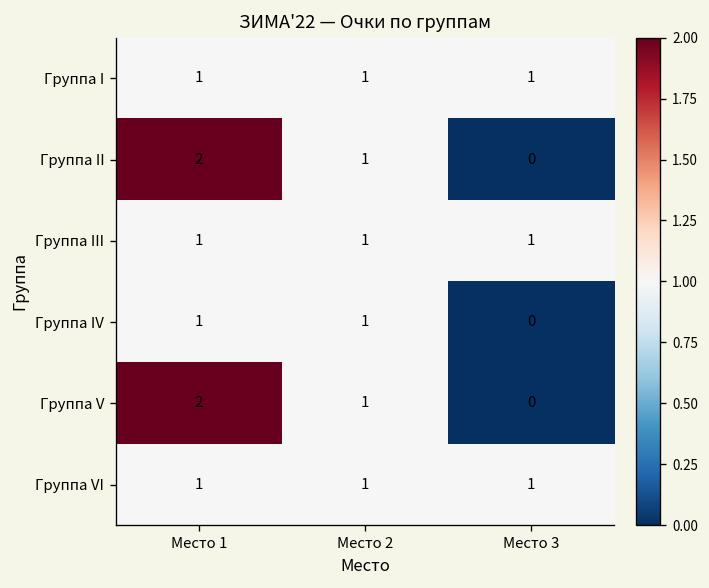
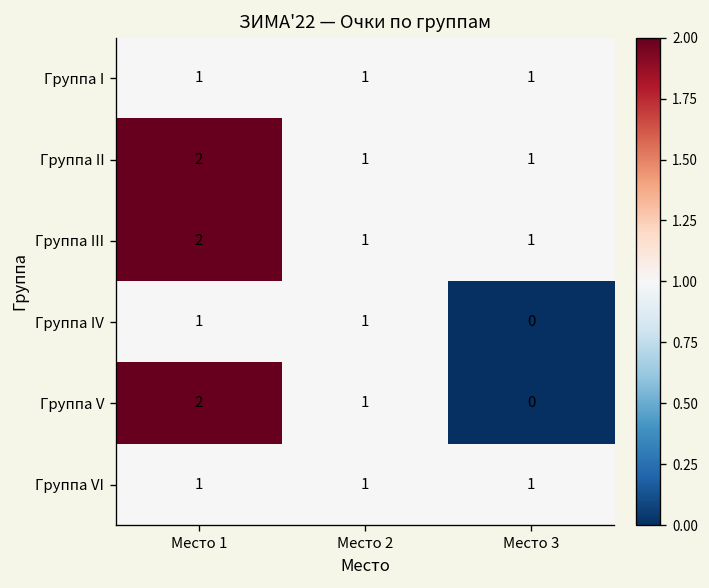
Группа II, Место 3: 0 -> 1
Группа III, Место 1: 1 -> 2
